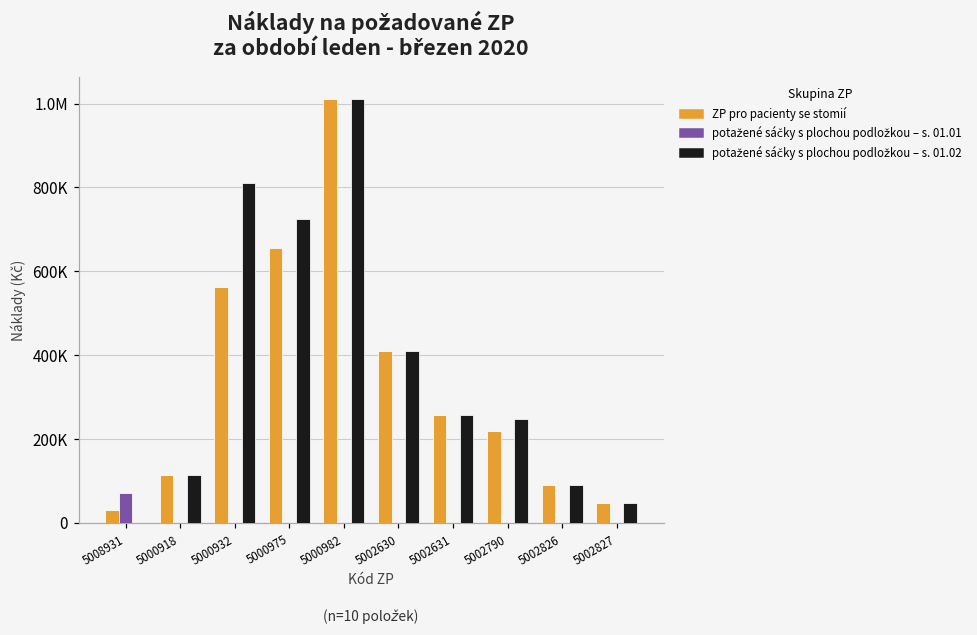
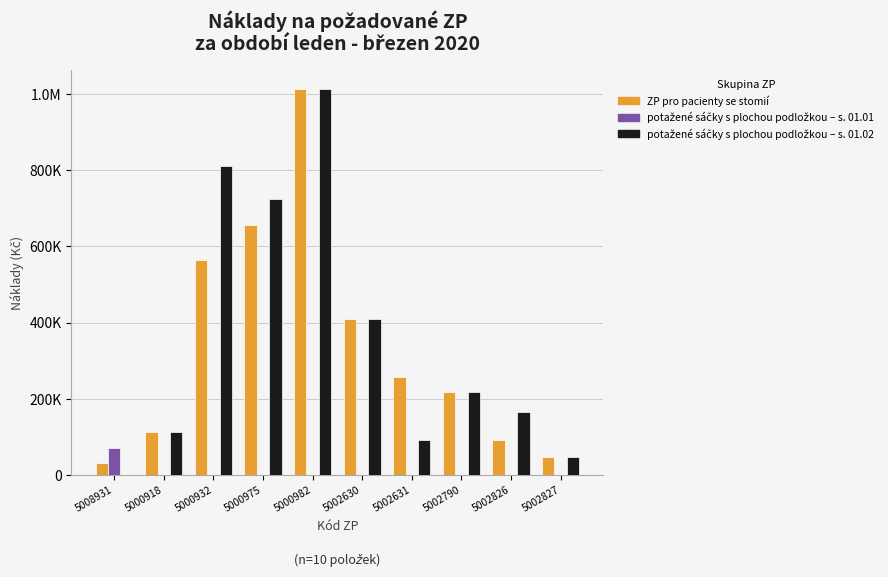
potažené sáčky s plochou podložkou – s. 01.02, 5002631: 260000 -> 90000
potažené sáčky s plochou podložkou – s. 01.02, 5002790: 250000 -> 220000
potažené sáčky s plochou podložkou – s. 01.02, 5002826: 90000 -> 160000
